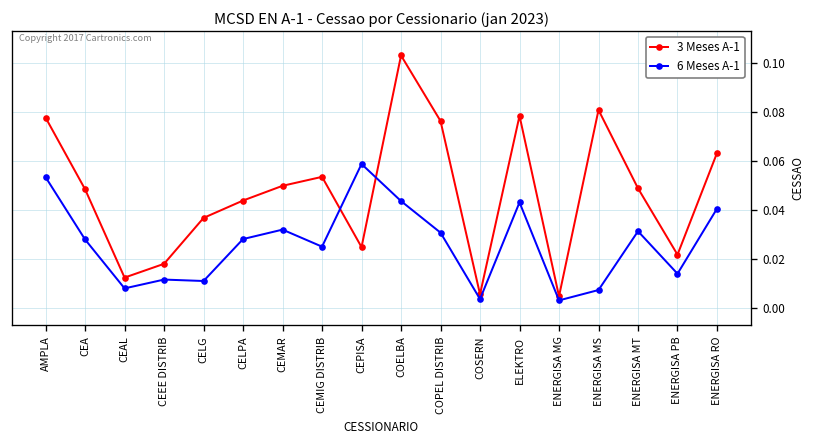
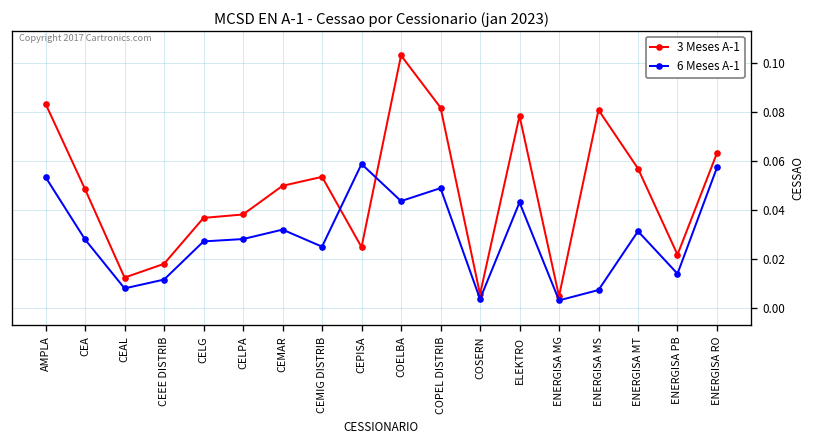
3 Meses A-1, AMPLA: 0.078 -> 0.083
6 Meses A-1, CELG: 0.011 -> 0.027
3 Meses A-1, CELPA: 0.044 -> 0.038
3 Meses A-1, COPEL DISTRIB: 0.076 -> 0.082
6 Meses A-1, COPEL DISTRIB: 0.031 -> 0.049
3 Meses A-1, ENERGISA MT: 0.049 -> 0.057
6 Meses A-1, ENERGISA RO: 0.040 -> 0.057
